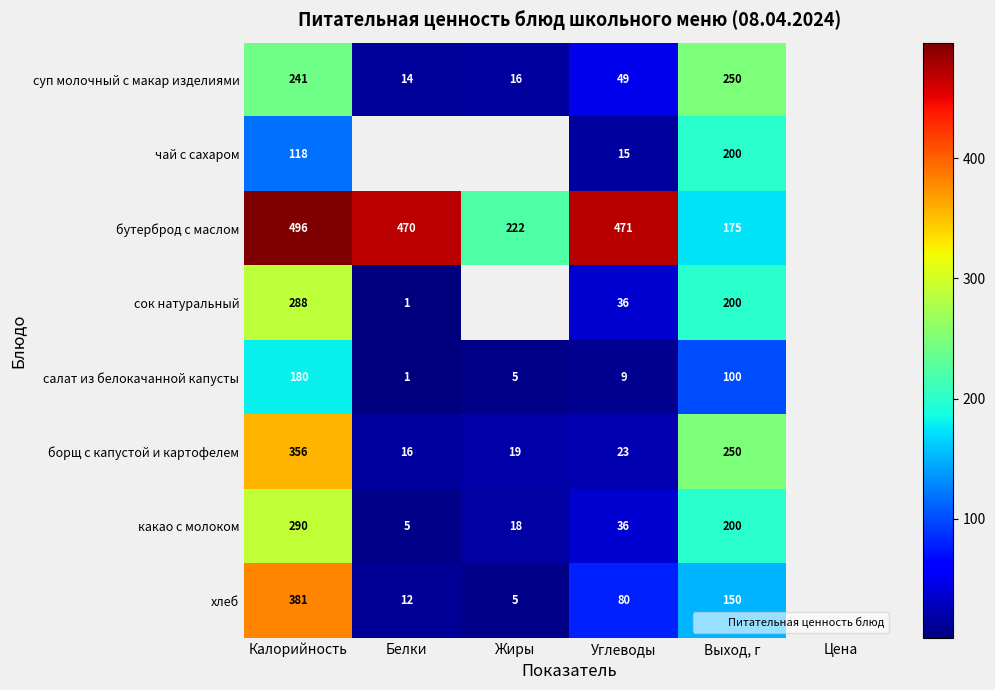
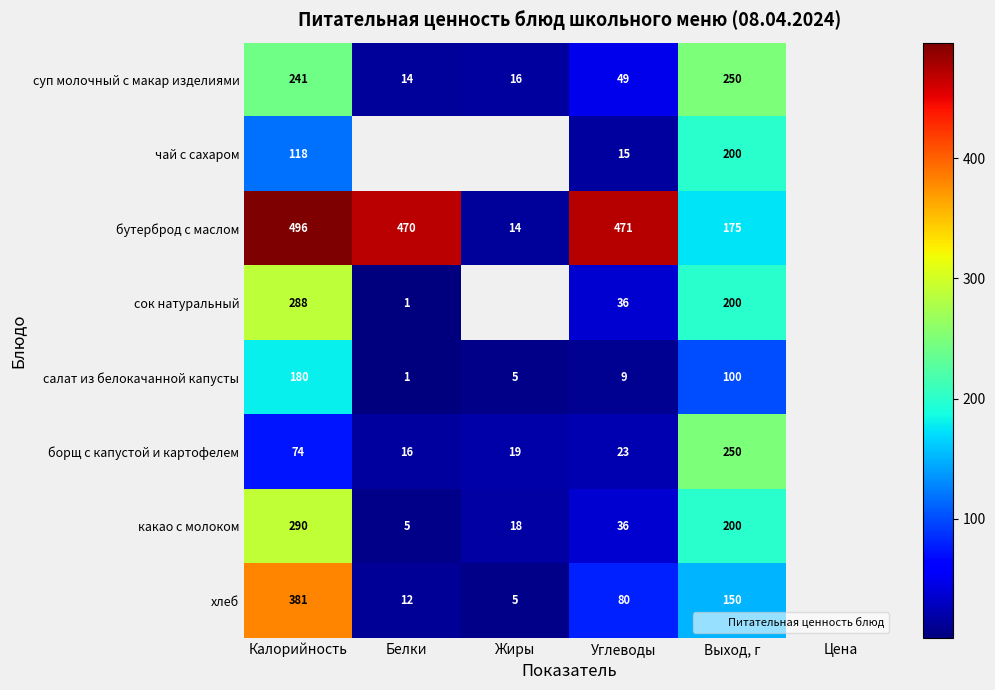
бутерброд с маслом, Жиры: 222 -> 14
борщ с капустой и картофелем, Калорийность: 356 -> 74
